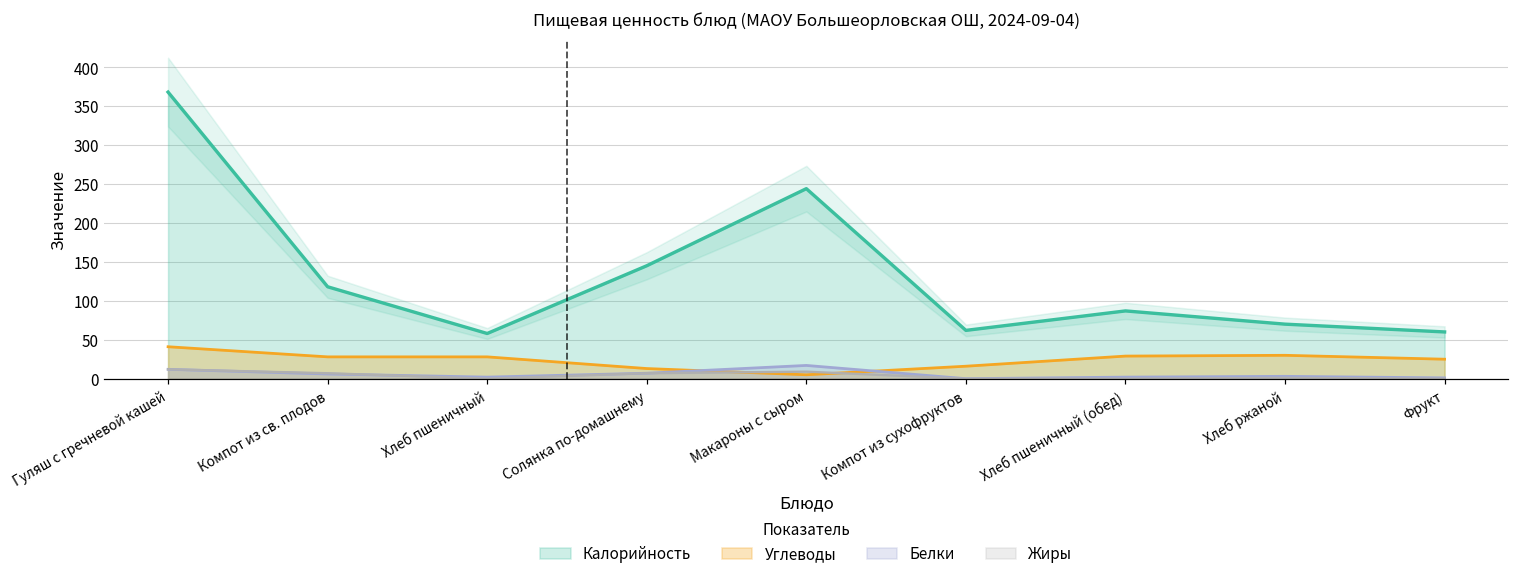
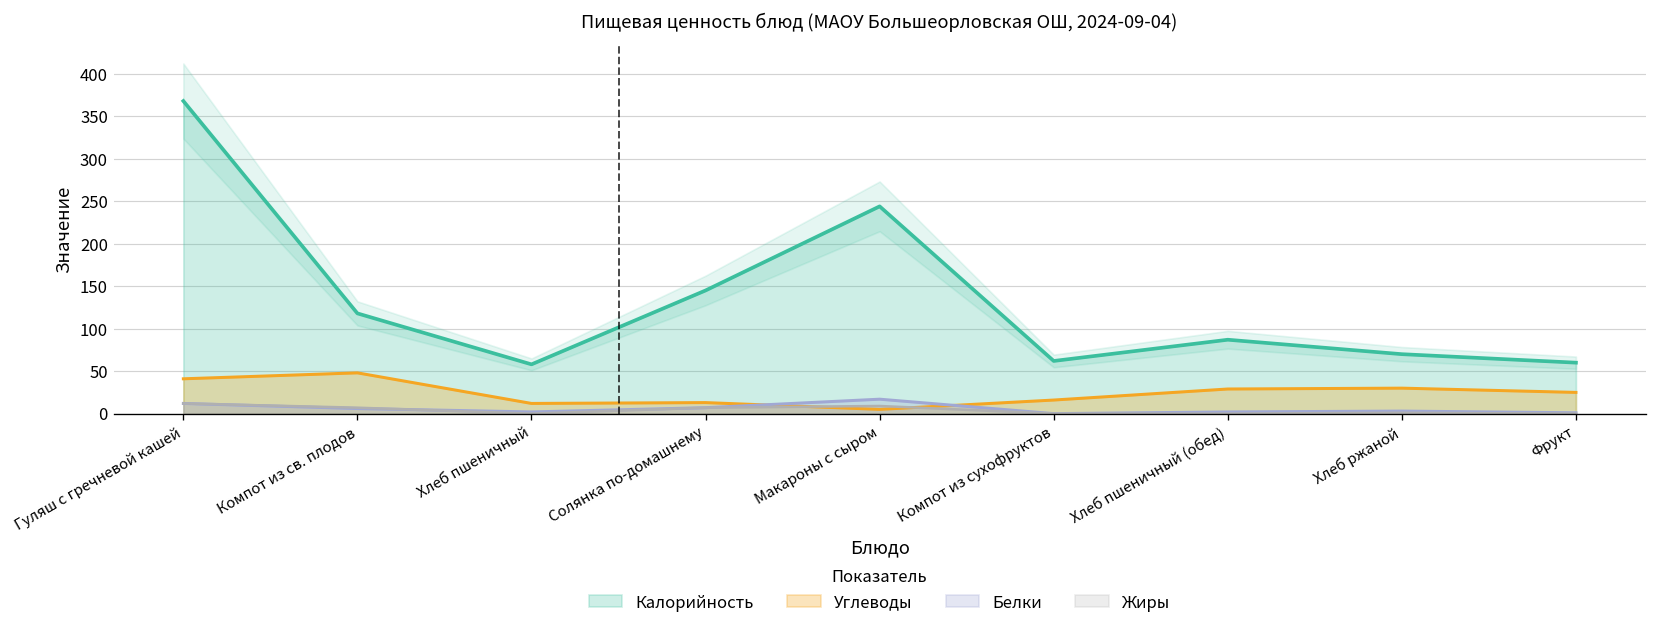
Углеводы, Компот из св. плодов: 30 -> 50
Углеводы, Хлеб пшеничный: 30 -> 10
